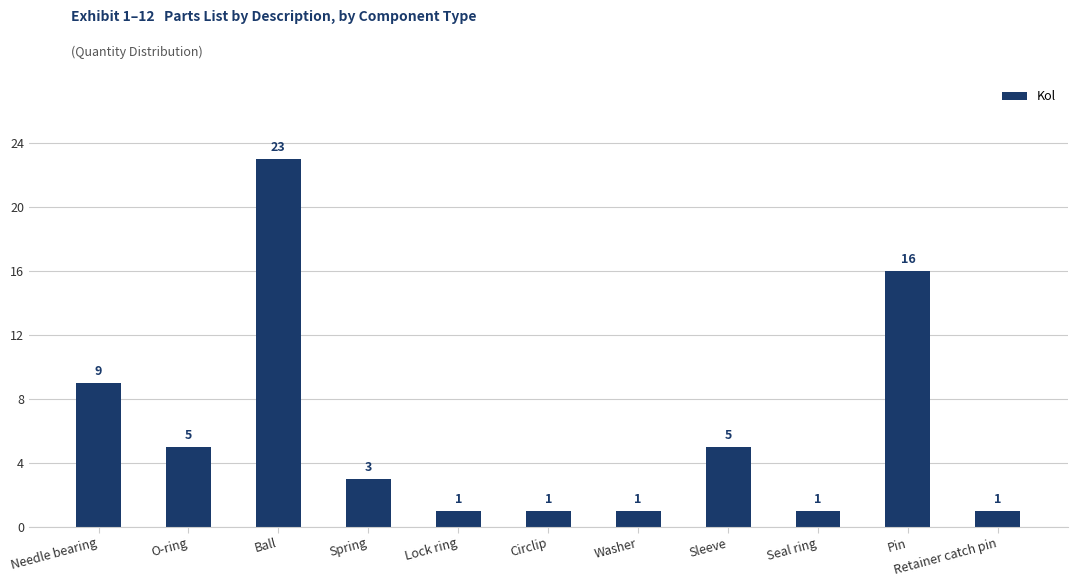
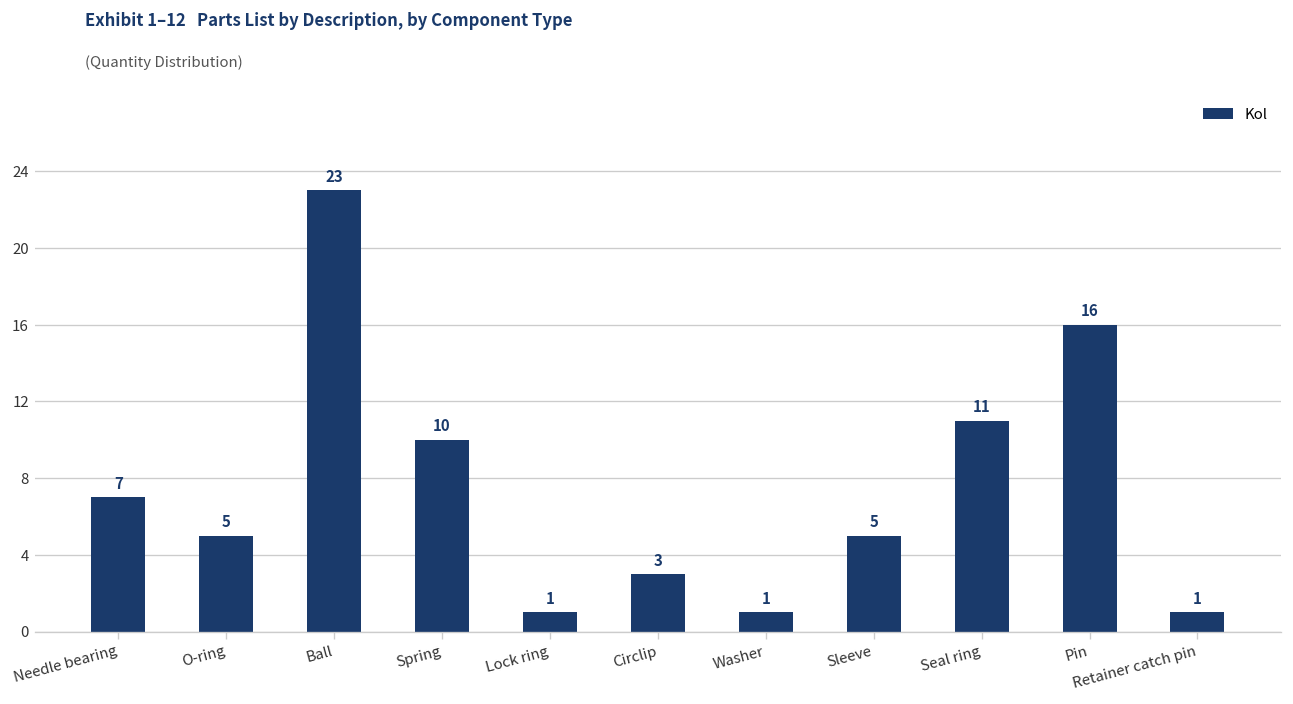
Needle bearing: 9 -> 7
Spring: 3 -> 10
Circlip: 1 -> 3
Seal ring: 1 -> 11
